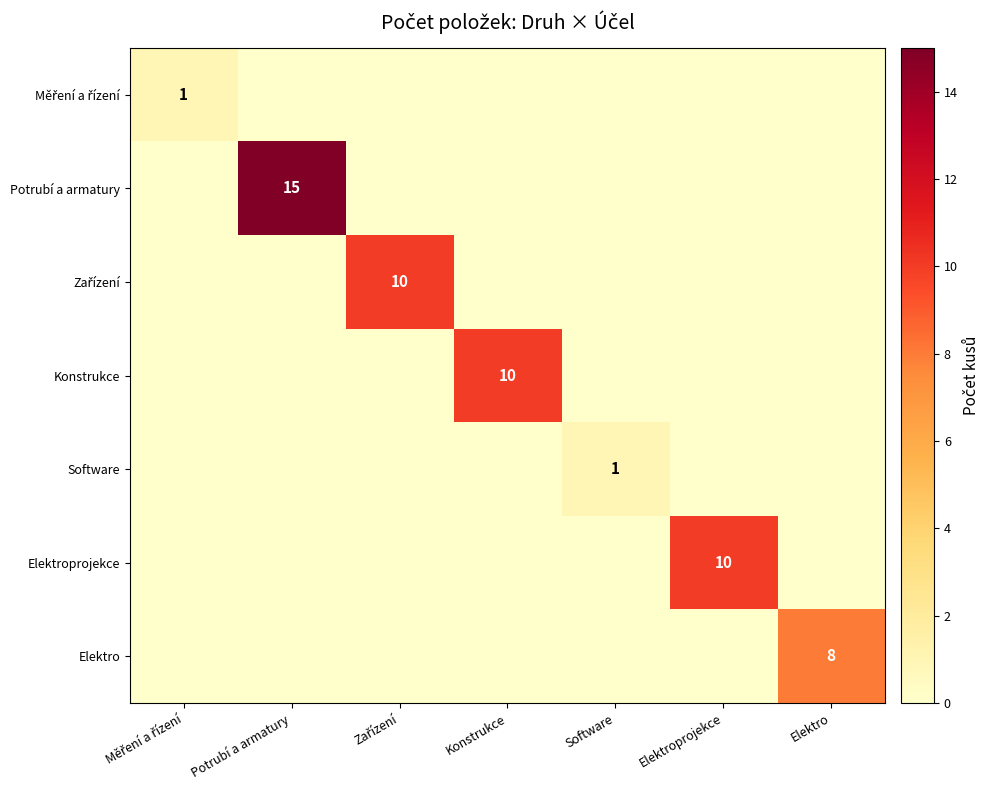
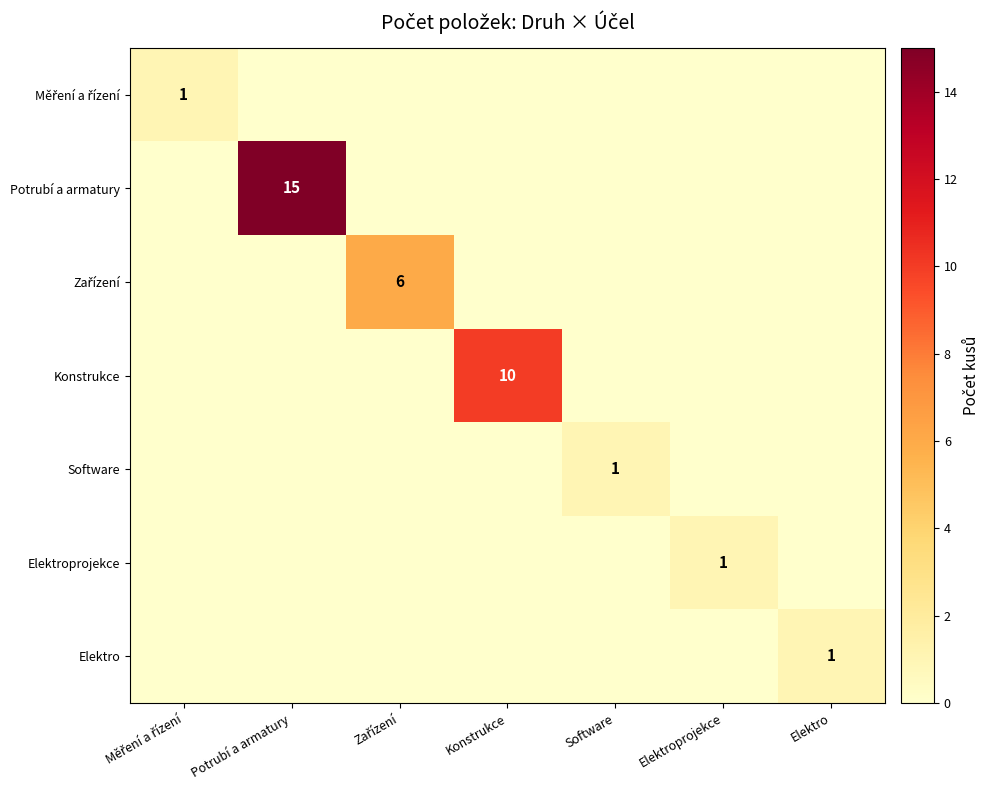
Zařízení, Zařízení: 10 -> 6
Elektroprojekce, Elektroprojekce: 10 -> 1
Elektro, Elektro: 8 -> 1
